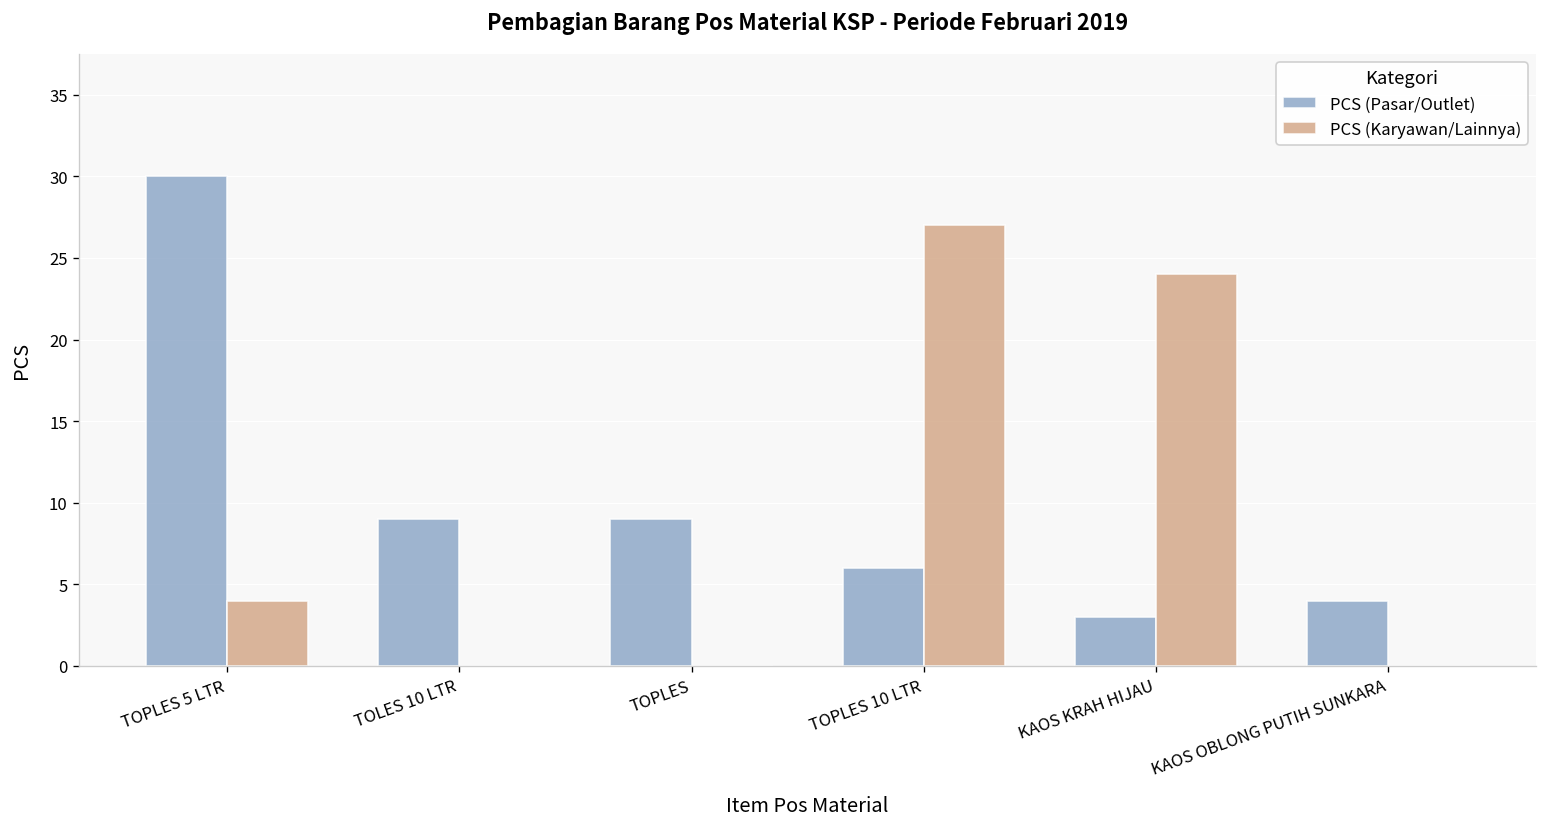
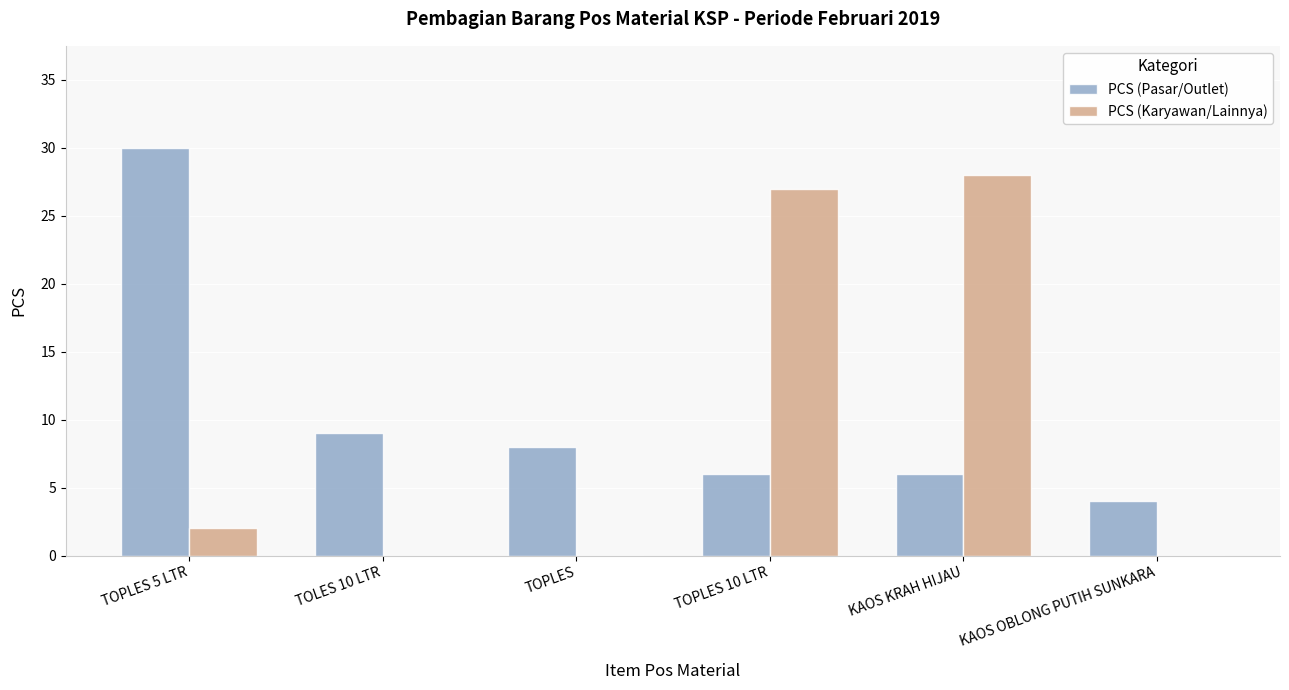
PCS (Karyawan/Lainnya), TOPLES 5 LTR: 4 -> 2
PCS (Pasar/Outlet), TOPLES: 9 -> 8
PCS (Pasar/Outlet), KAOS KRAH HIJAU: 3 -> 6
PCS (Karyawan/Lainnya), KAOS KRAH HIJAU: 24 -> 28
